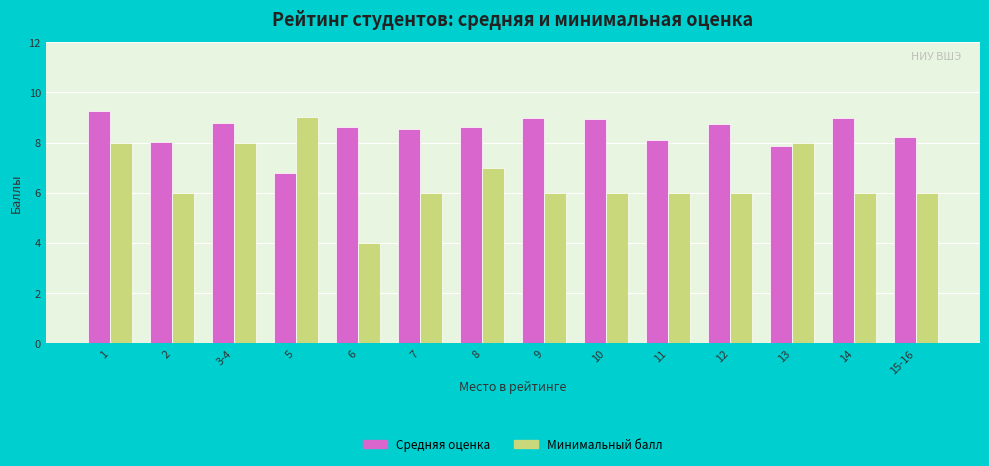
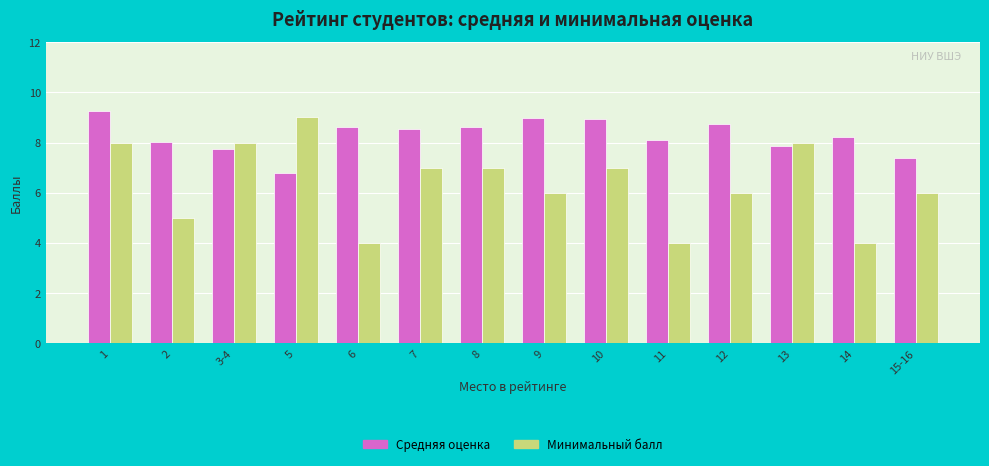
Минимальный балл, 2: 6 -> 5
Средняя оценка, 3-4: 8.8 -> 7.7
Минимальный балл, 7: 6 -> 7
Минимальный балл, 10: 6 -> 7
Минимальный балл, 11: 6 -> 4
Средняя оценка, 14: 9.0 -> 8.2
Минимальный балл, 14: 6 -> 4
Средняя оценка, 15-16: 8.2 -> 7.4
